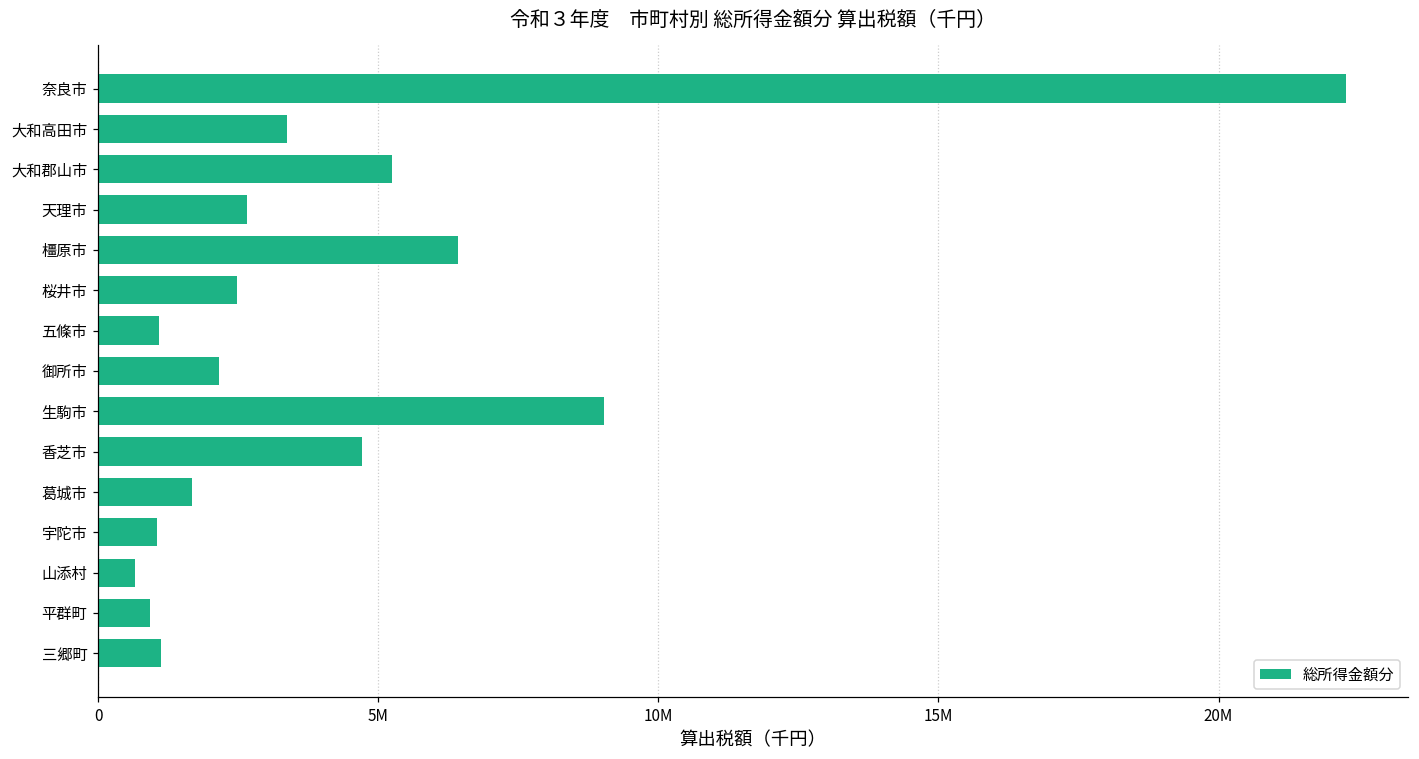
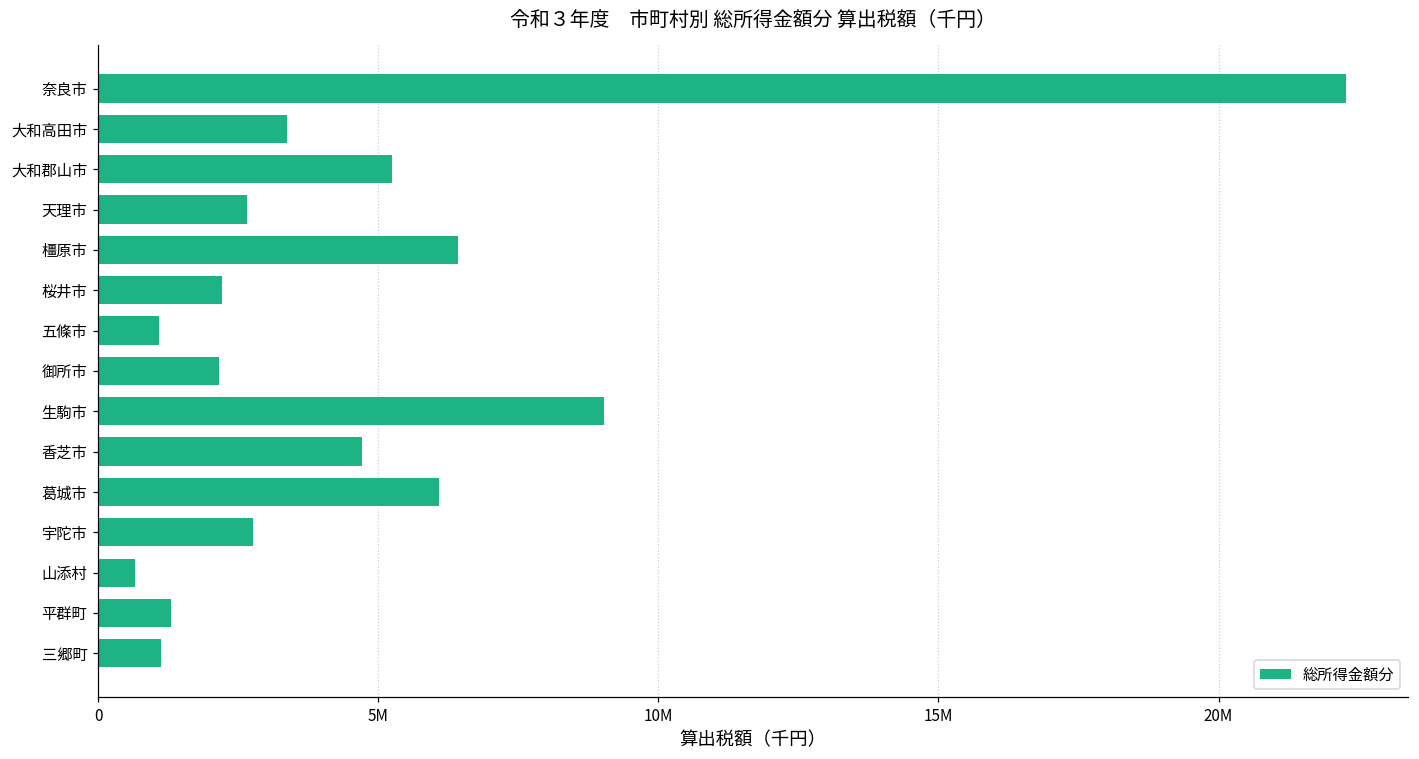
桜井市: 2500000 -> 2200000
葛城市: 1700000 -> 6100000
宇陀市: 1100000 -> 2800000
平群町: 900000 -> 1300000
